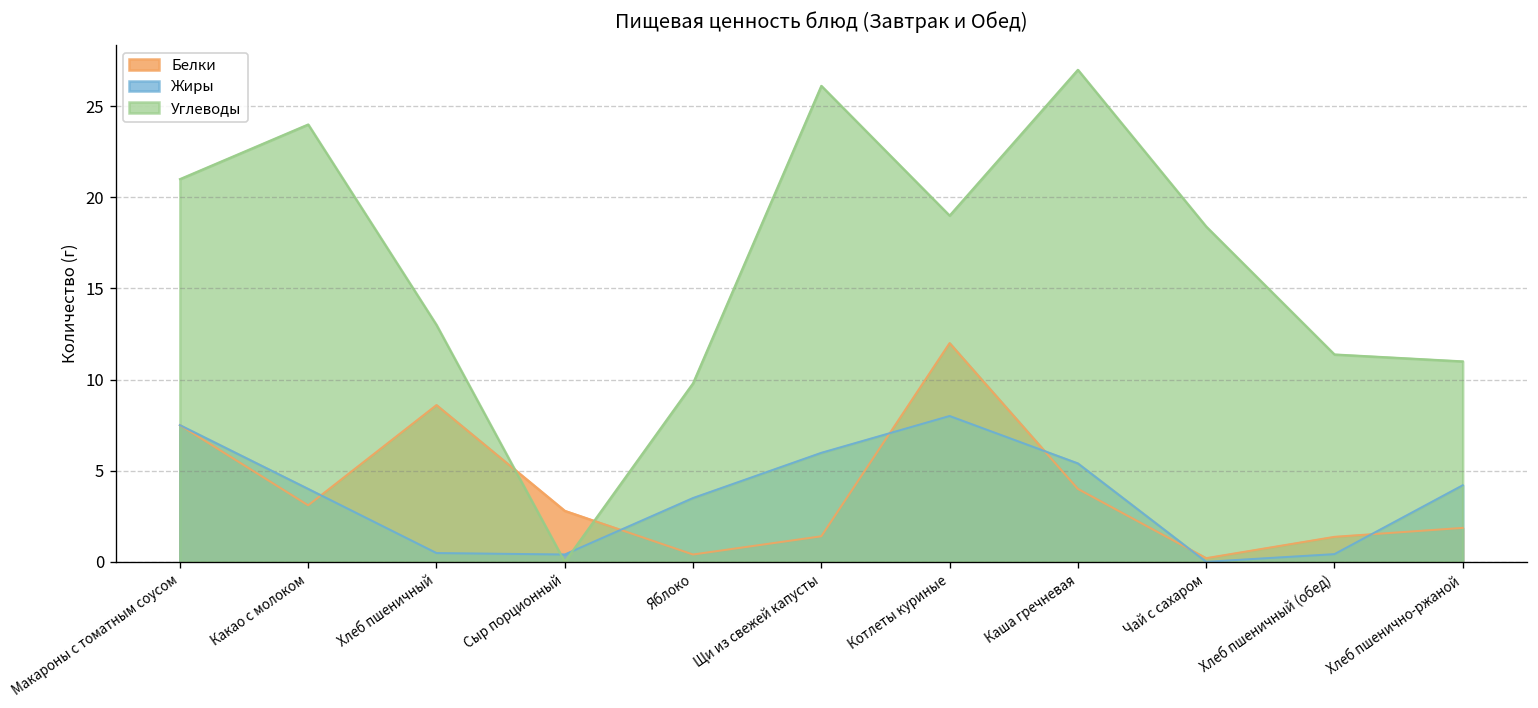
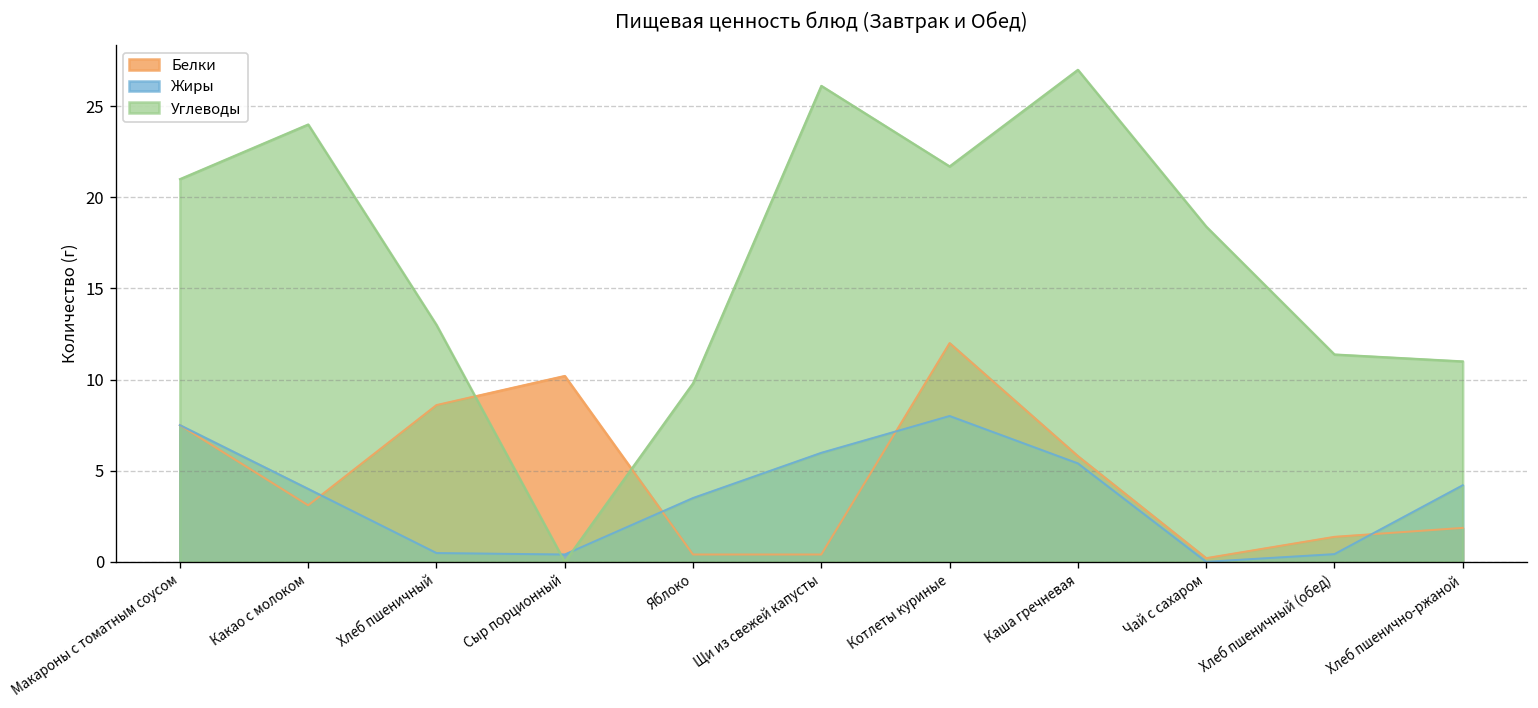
Белки, Сыр порционный: 2.8 -> 10.2
Белки, Щи из свежей капусты: 1.4 -> 0.4
Углеводы, Котлеты куриные: 19.0 -> 21.7
Белки, Каша гречневая: 4.0 -> 5.8
